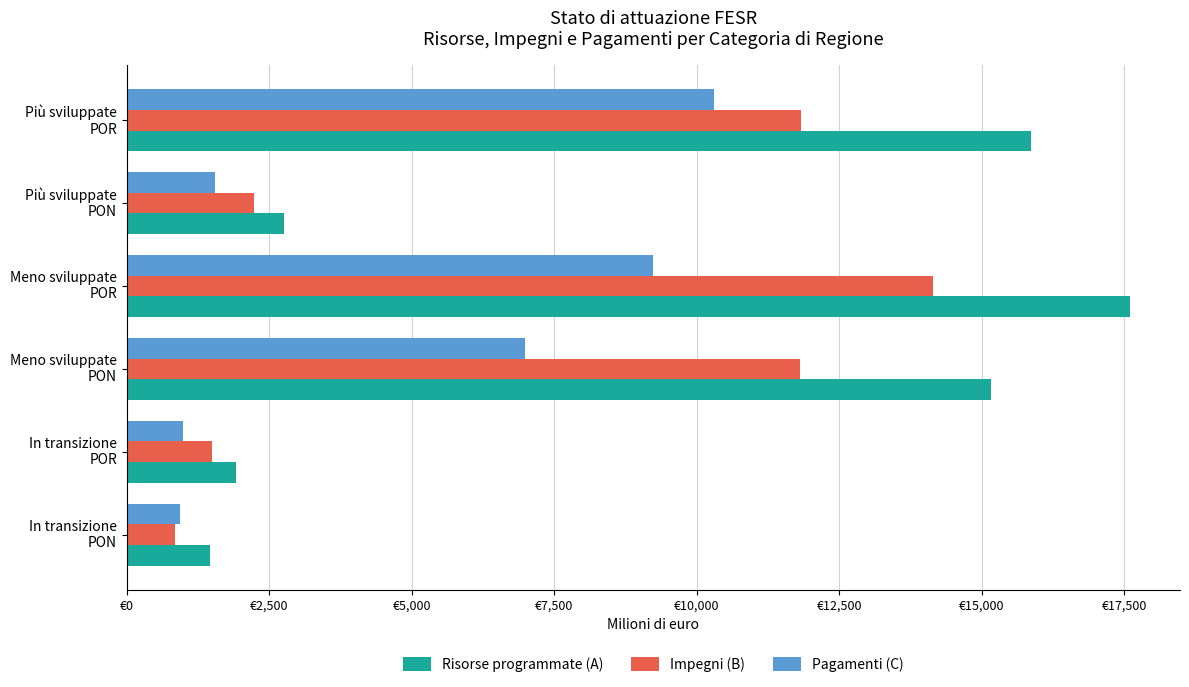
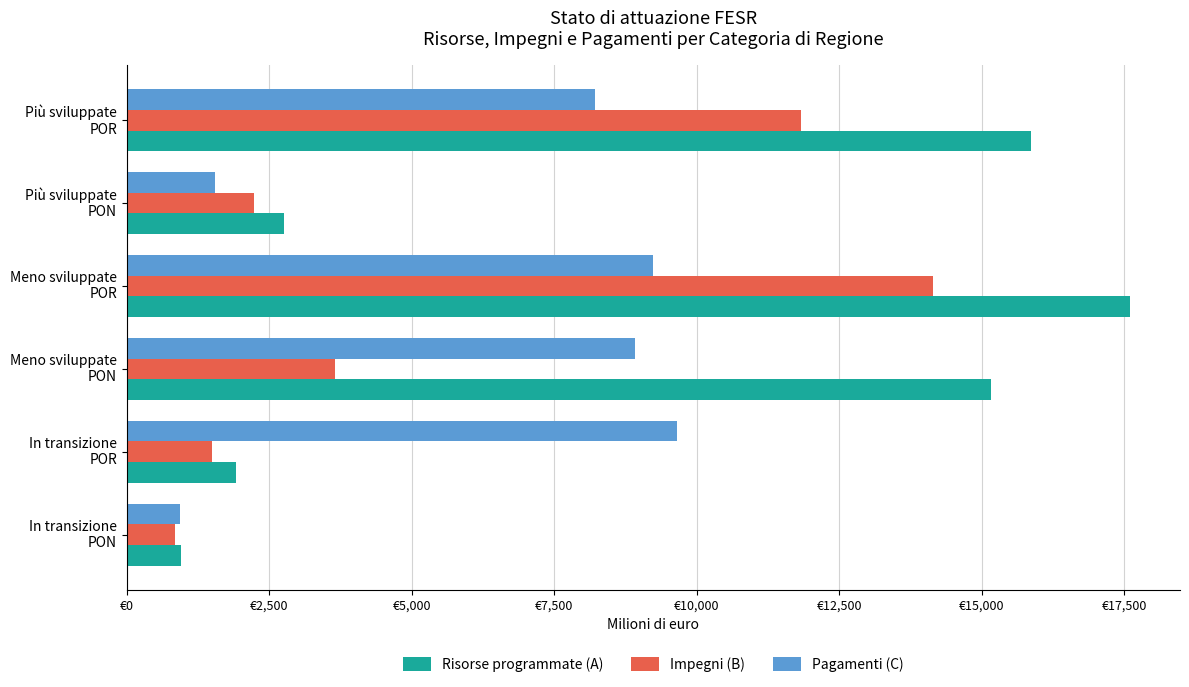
Pagamenti (C), Più sviluppate POR: €10,300 -> €8,200
Pagamenti (C), Meno sviluppate PON: €7,000 -> €8,900
Impegni (B), Meno sviluppate PON: €11,800 -> €3,600
Pagamenti (C), In transizione POR: €1,000 -> €9,700
Risorse programmate (A), In transizione PON: €1,500 -> €1,000
